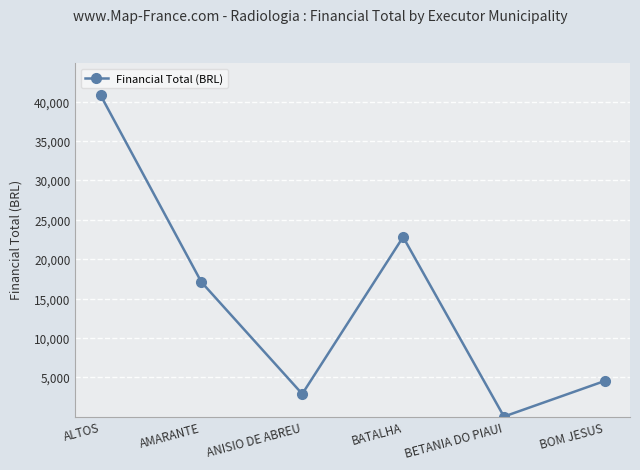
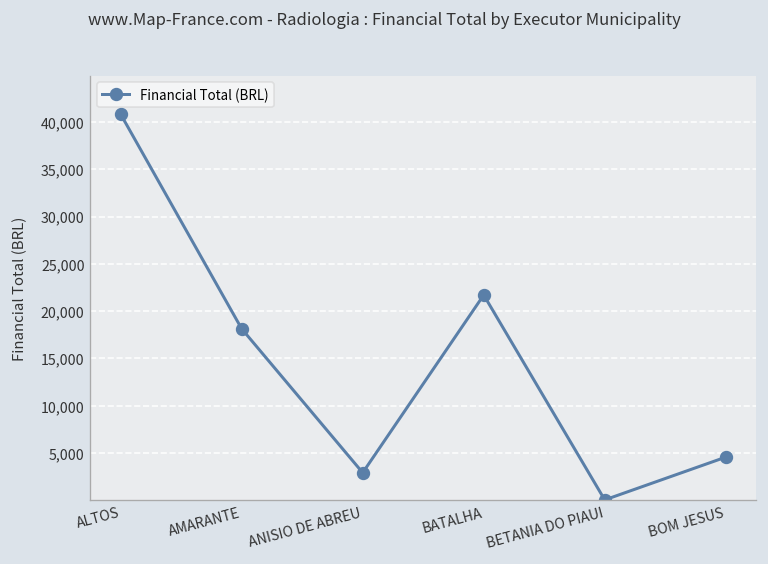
AMARANTE: 17,000 -> 18,000
BATALHA: 23,000 -> 22,000
